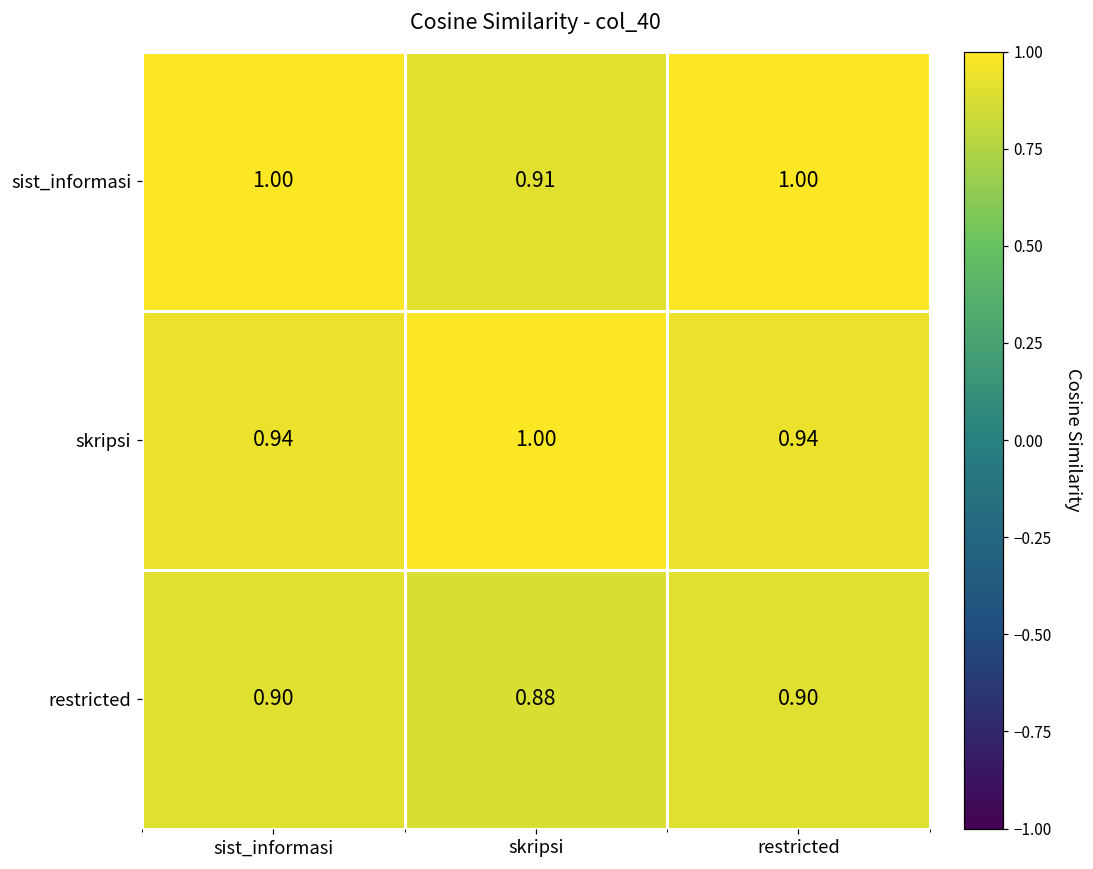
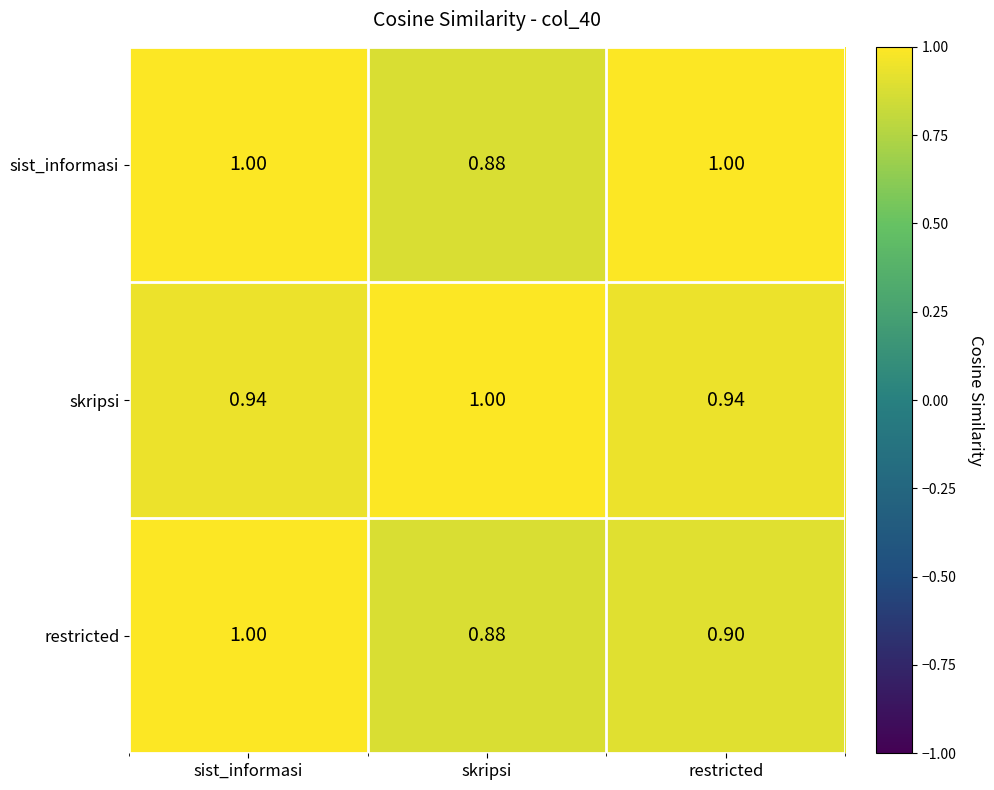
sist_informasi, skripsi: 0.91 -> 0.88
restricted, sist_informasi: 0.90 -> 1.00
